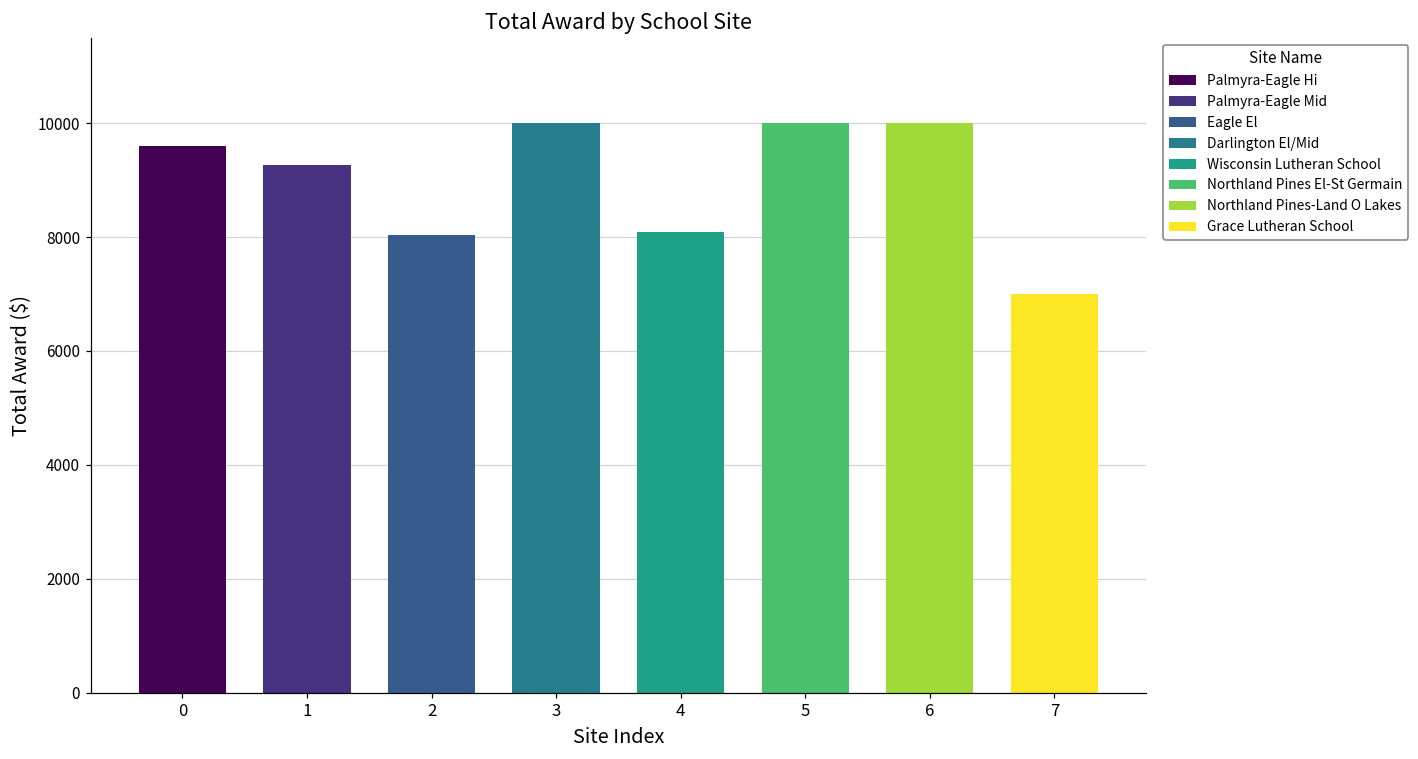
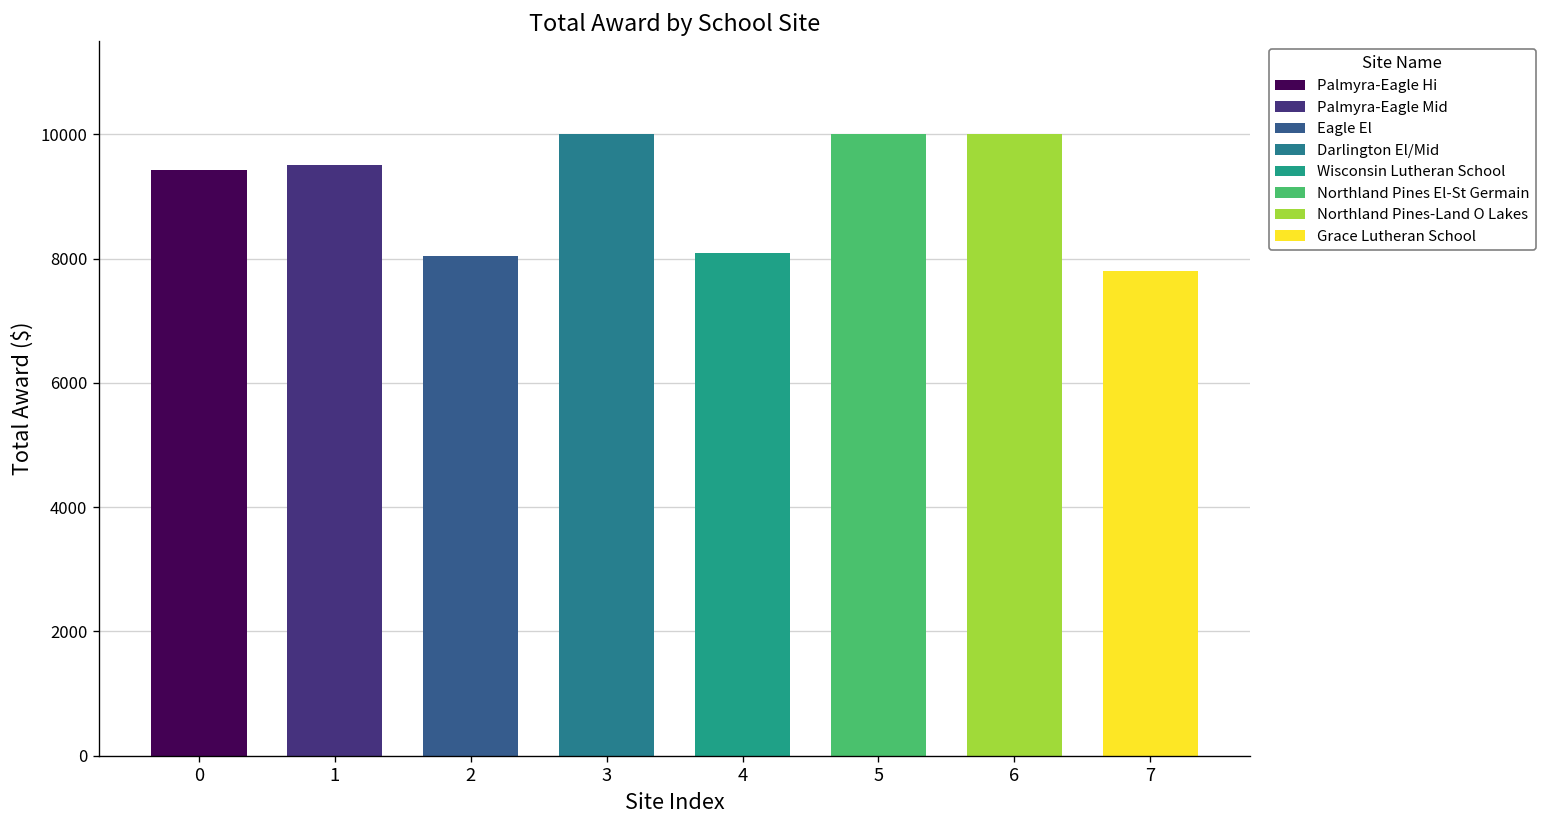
0: 9600 -> 9400
1: 9300 -> 9500
7: 7000 -> 7800
